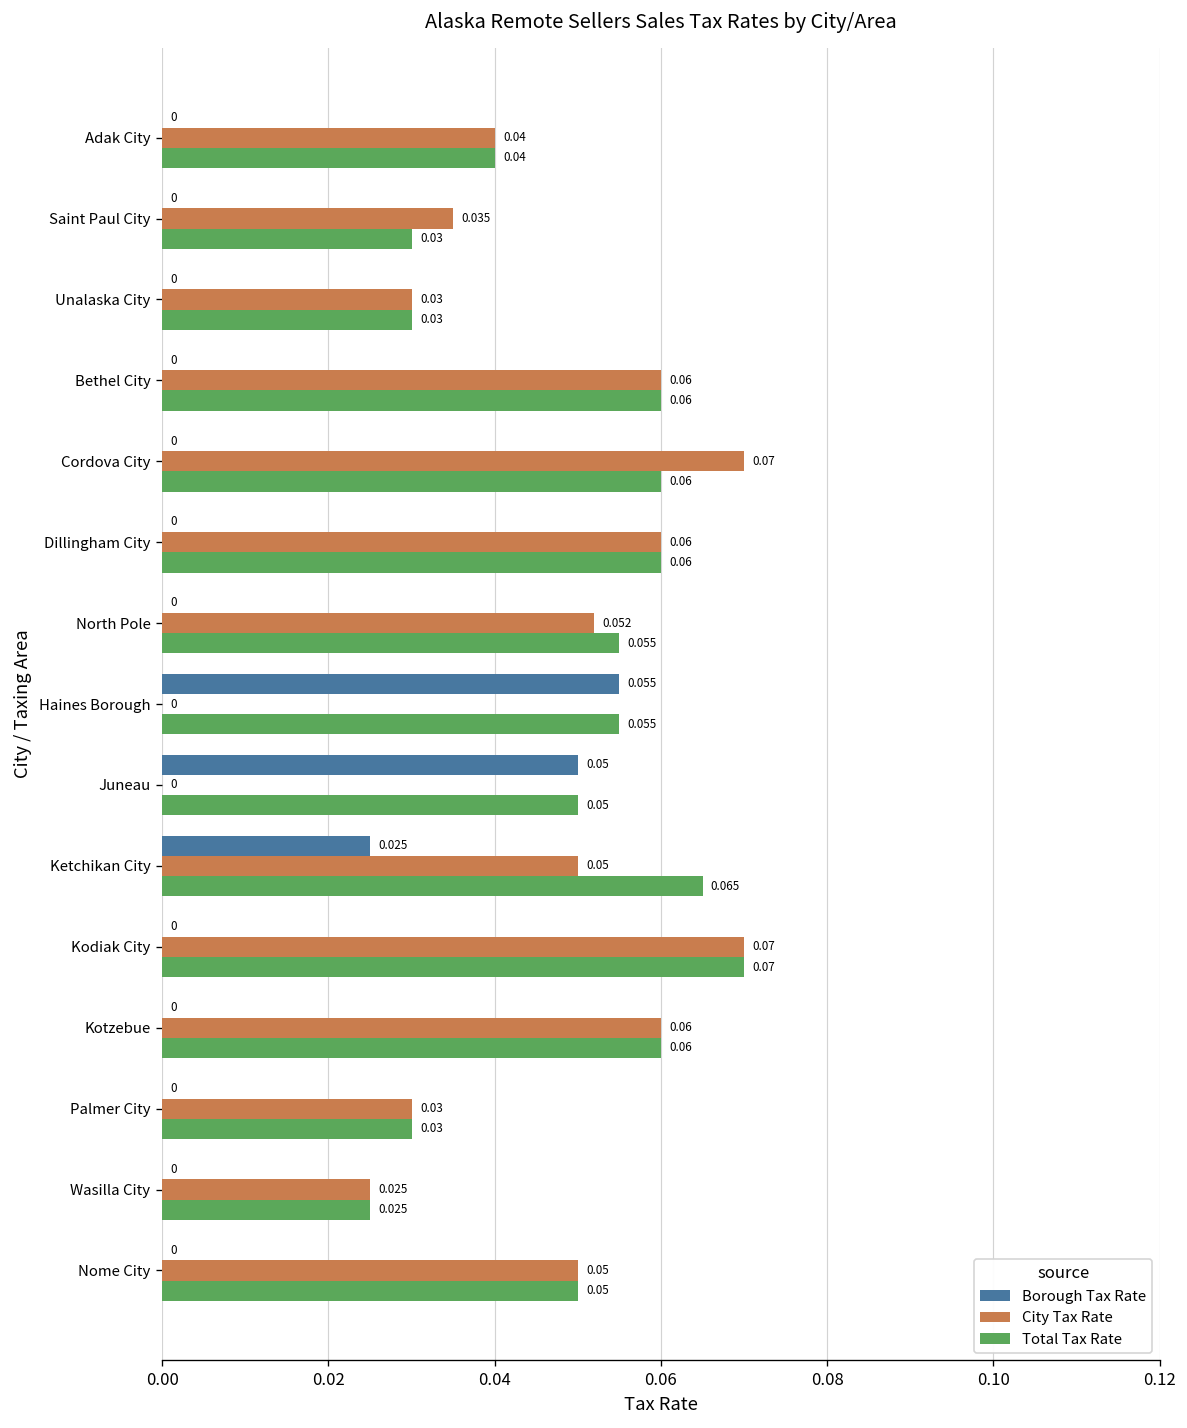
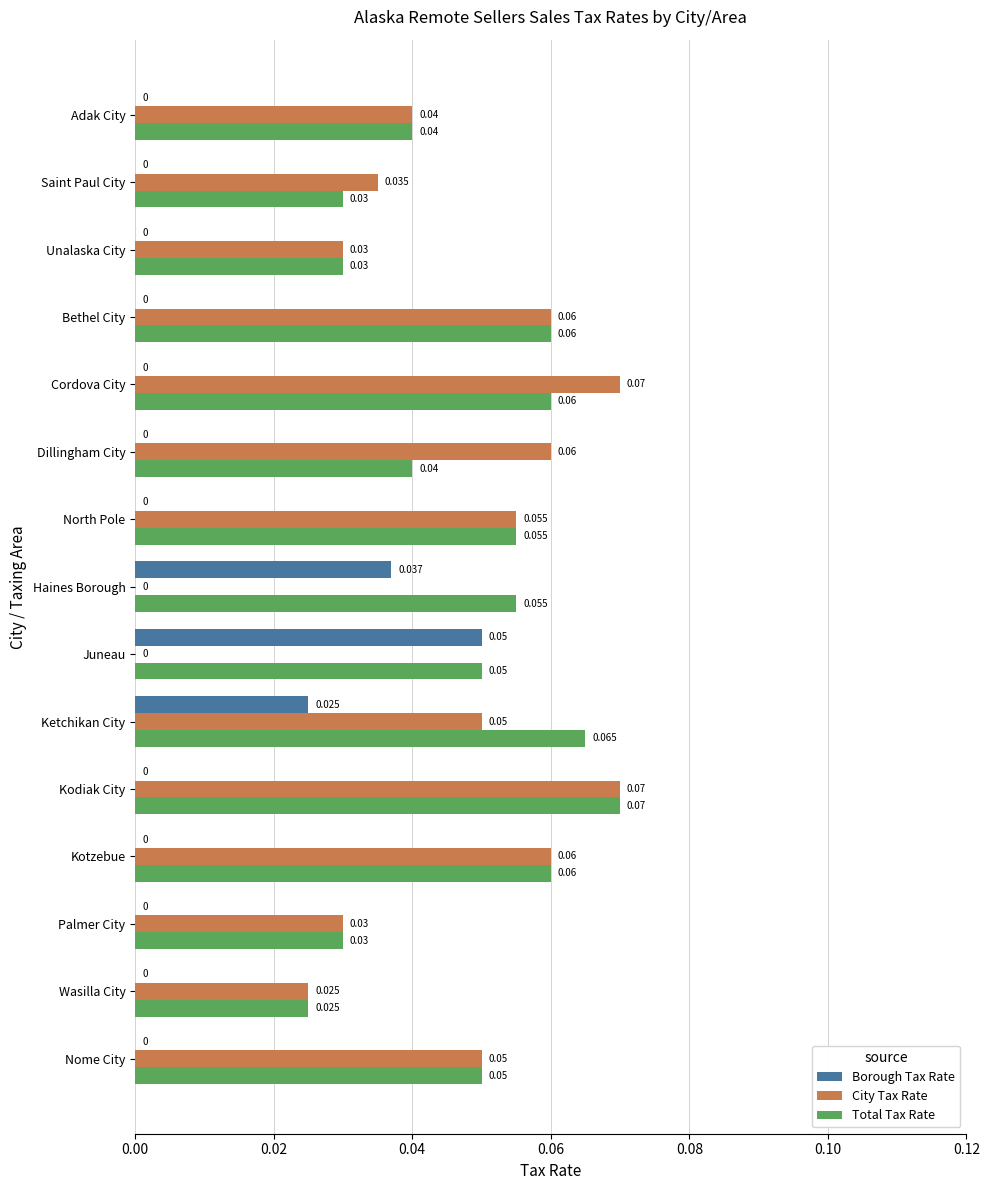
Total Tax Rate, Dillingham City: 0.06 -> 0.04
City Tax Rate, North Pole: 0.052 -> 0.055
Borough Tax Rate, Haines Borough: 0.055 -> 0.037
